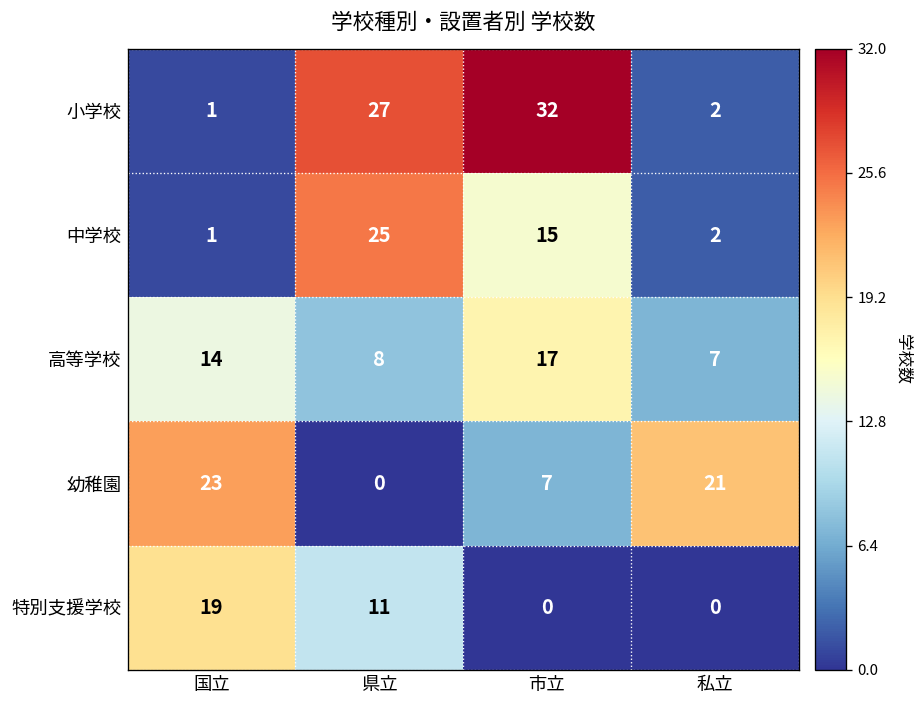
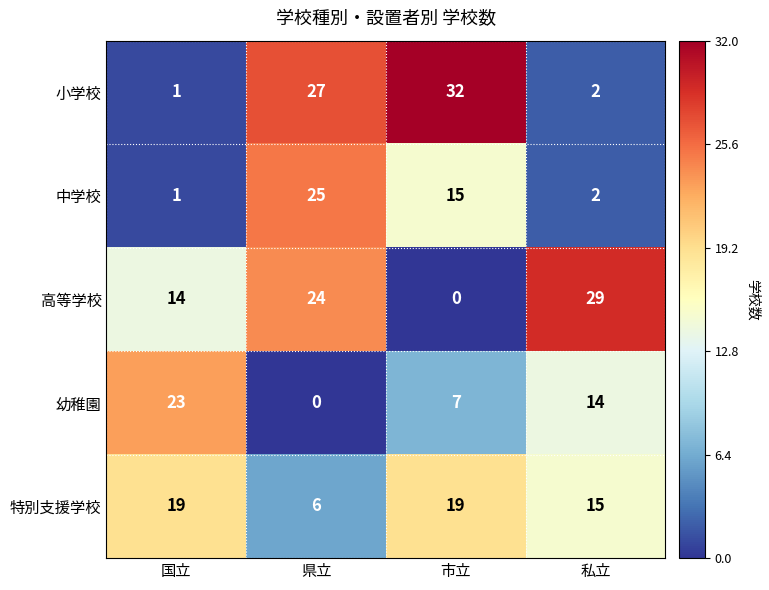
高等学校, 県立: 8 -> 24
高等学校, 市立: 17 -> 0
高等学校, 私立: 7 -> 29
幼稚園, 私立: 21 -> 14
特別支援学校, 県立: 11 -> 6
特別支援学校, 市立: 0 -> 19
特別支援学校, 私立: 0 -> 15
